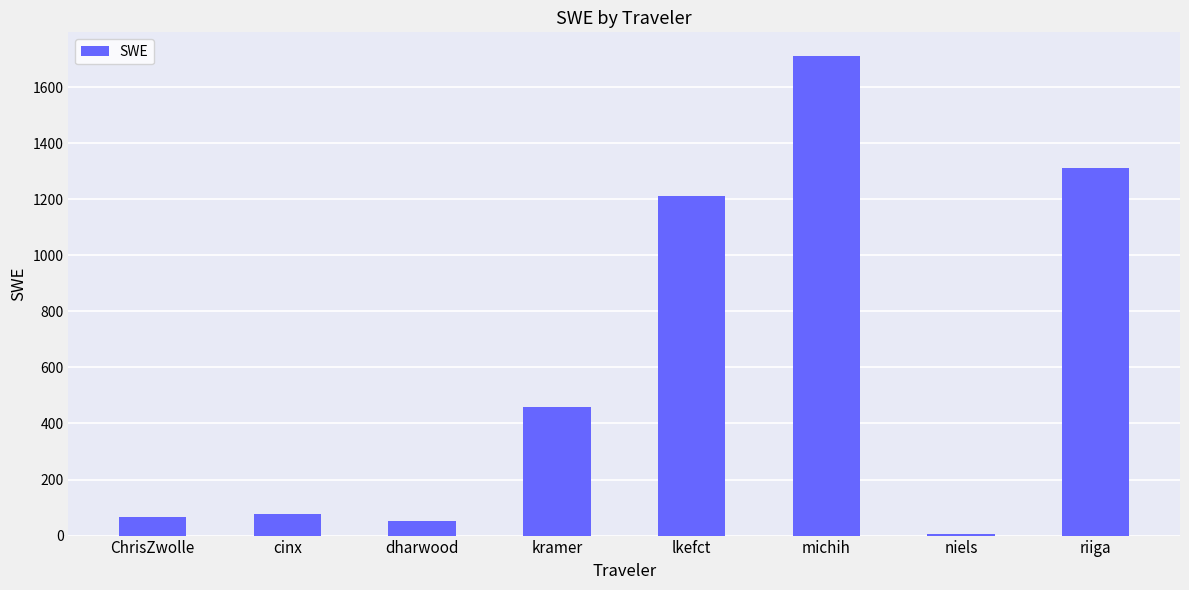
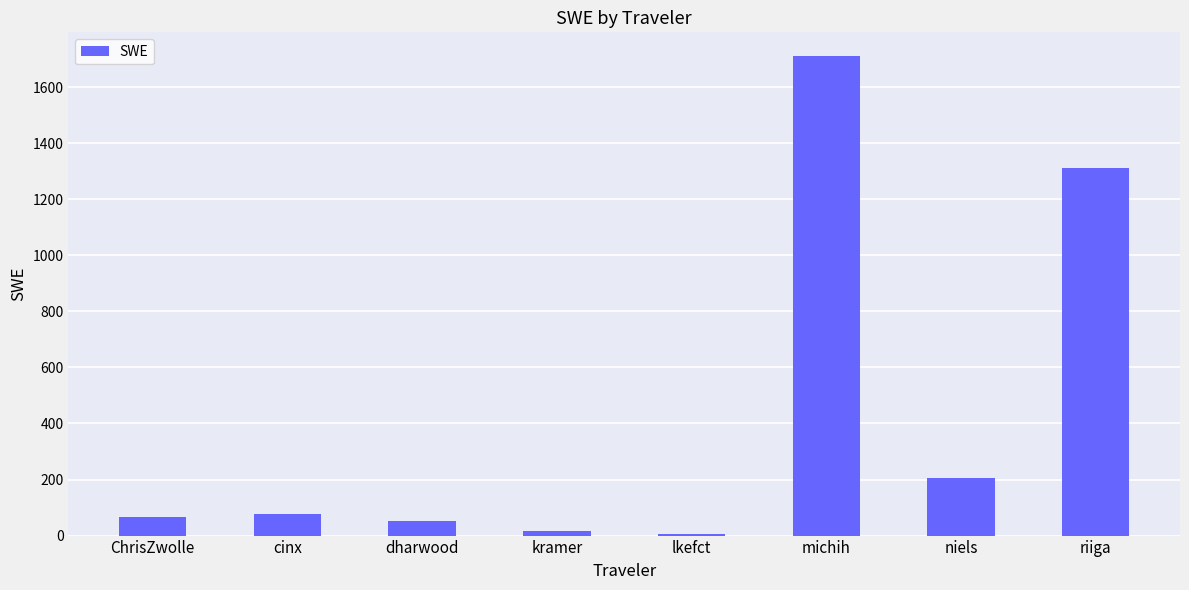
kramer: 460 -> 20
lkefct: 1210 -> 10
niels: 0 -> 200
